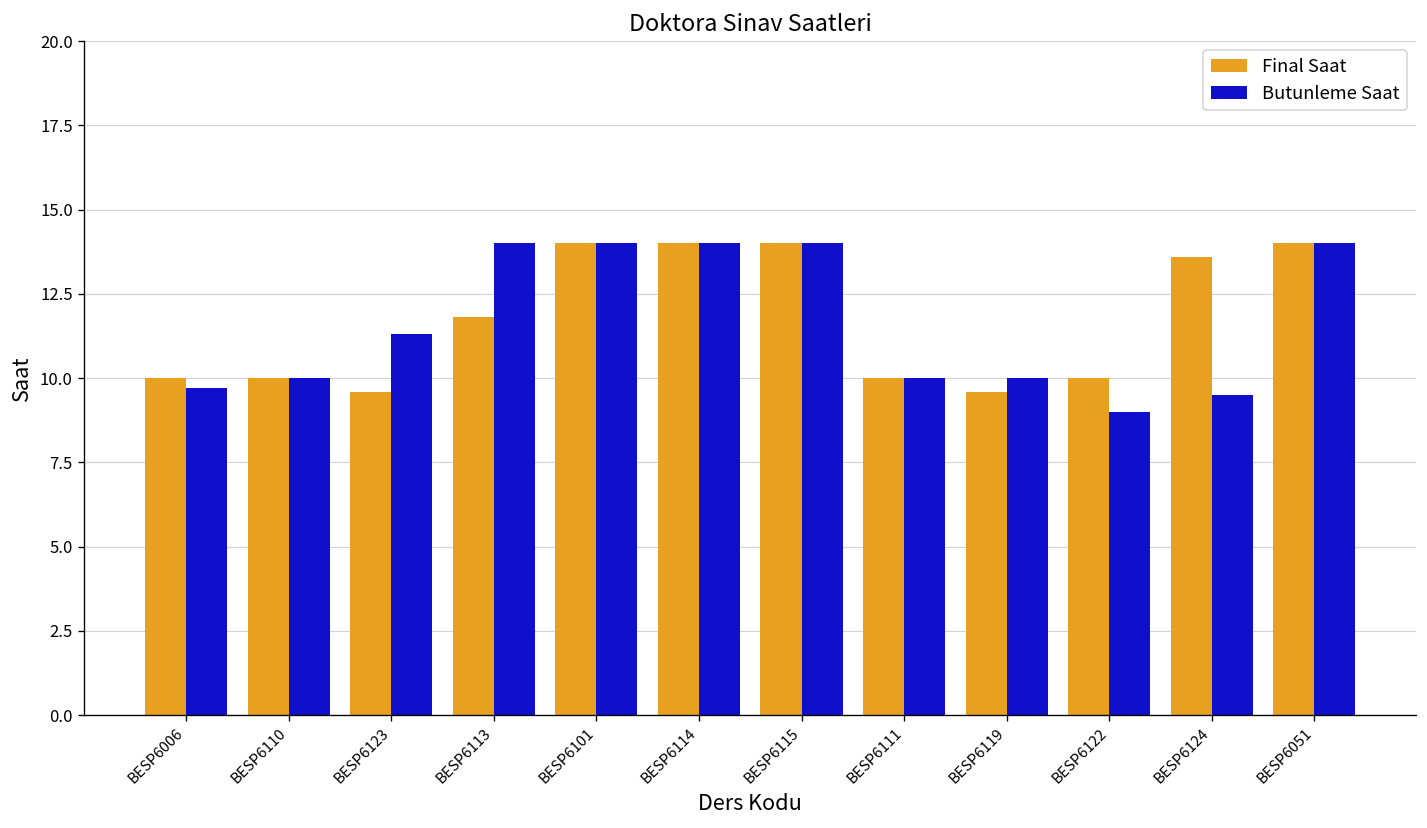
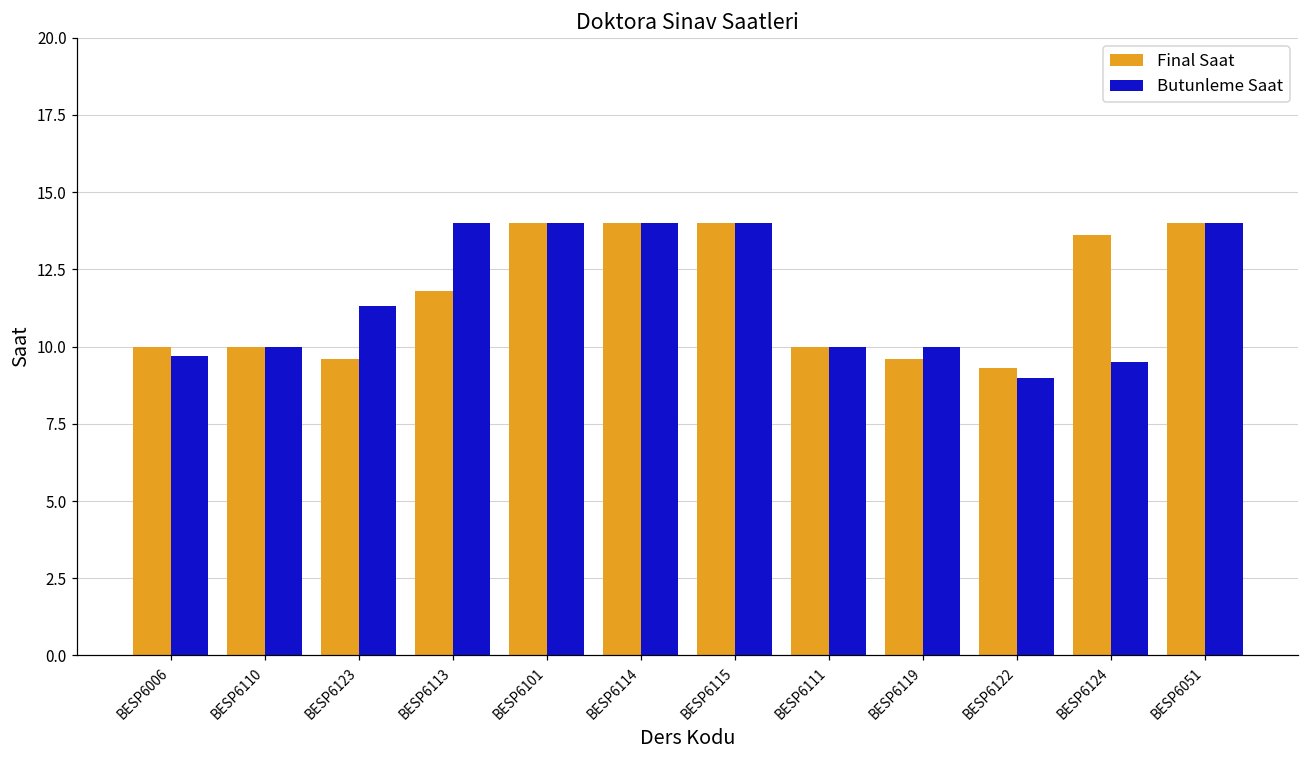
Final Saat, BESP6122: 10.0 -> 9.3
